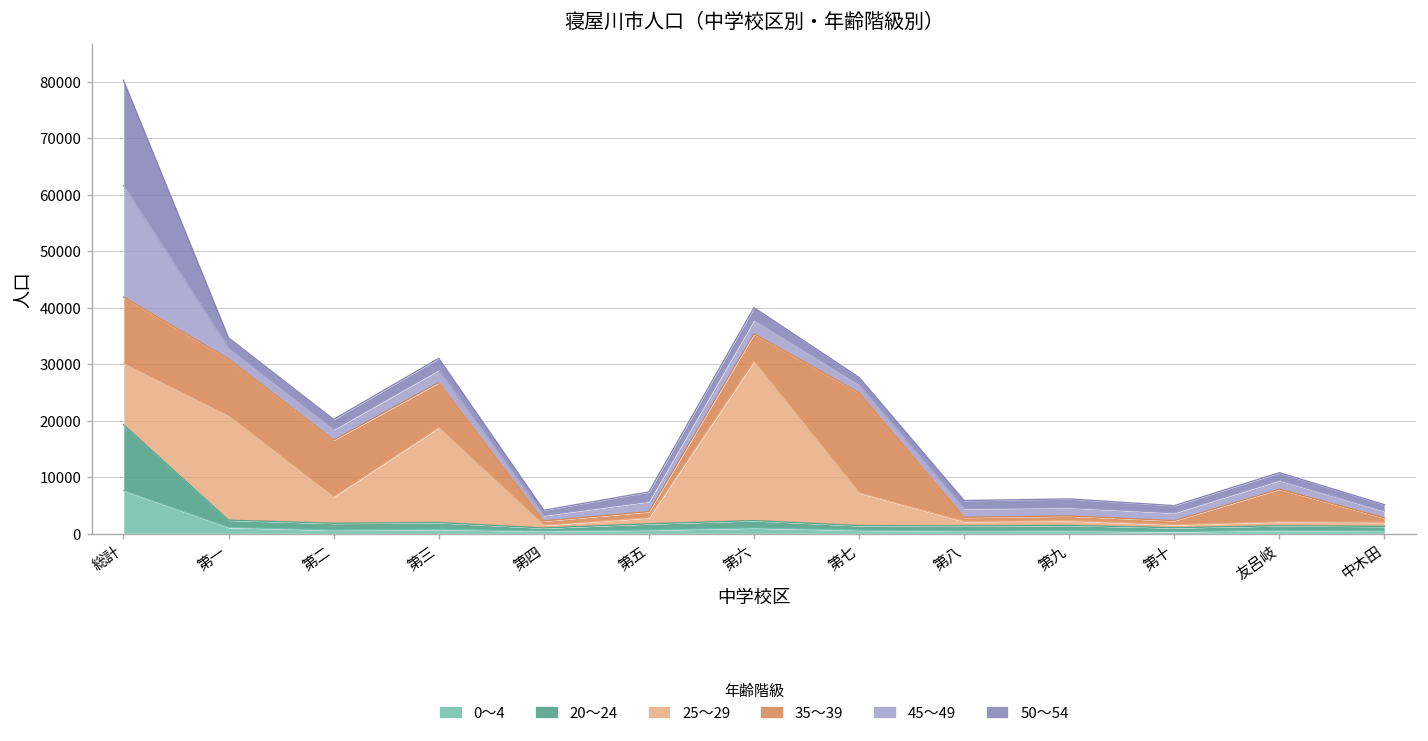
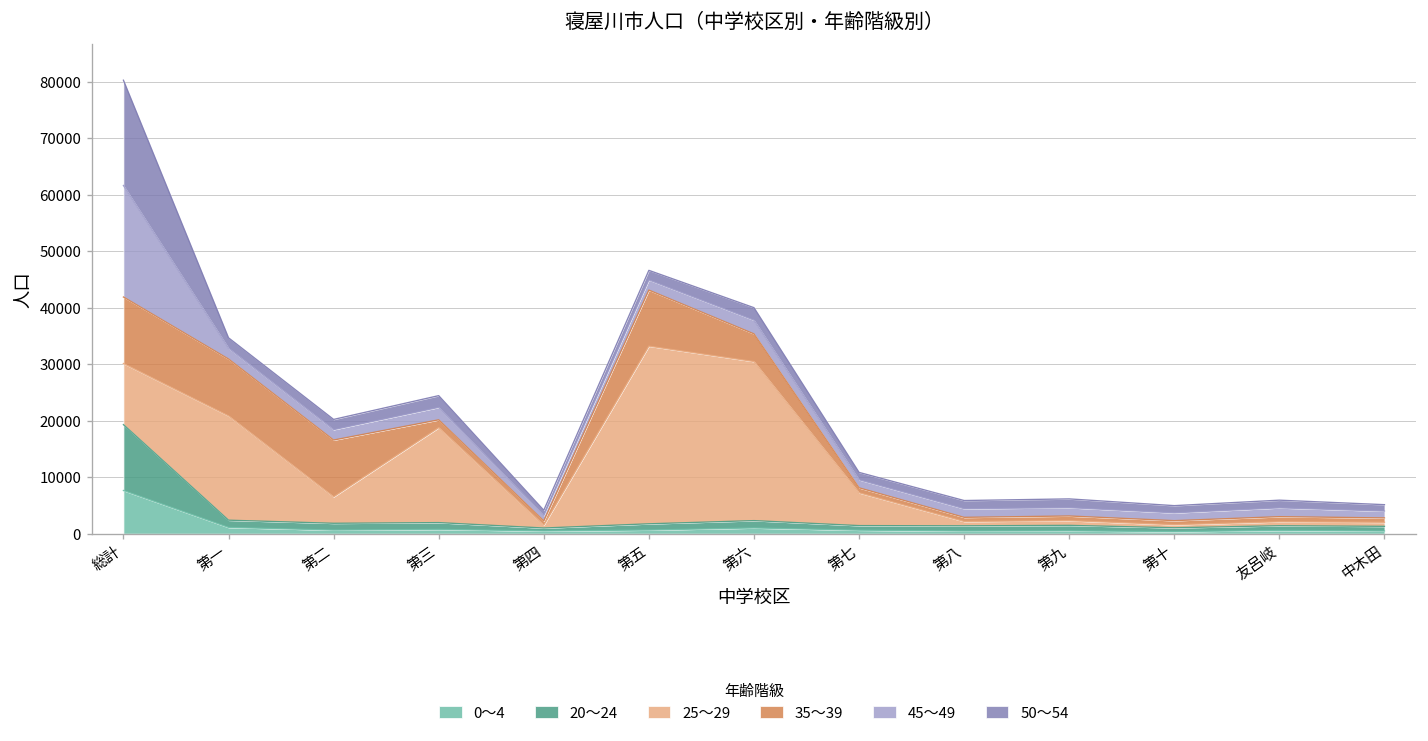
35～39, 第三: 8000 -> 1000
25～29, 第五: 1000 -> 31000
35～39, 第五: 1000 -> 10000
35～39, 第七: 18000 -> 1000
35～39, 友呂岐: 6000 -> 1000
